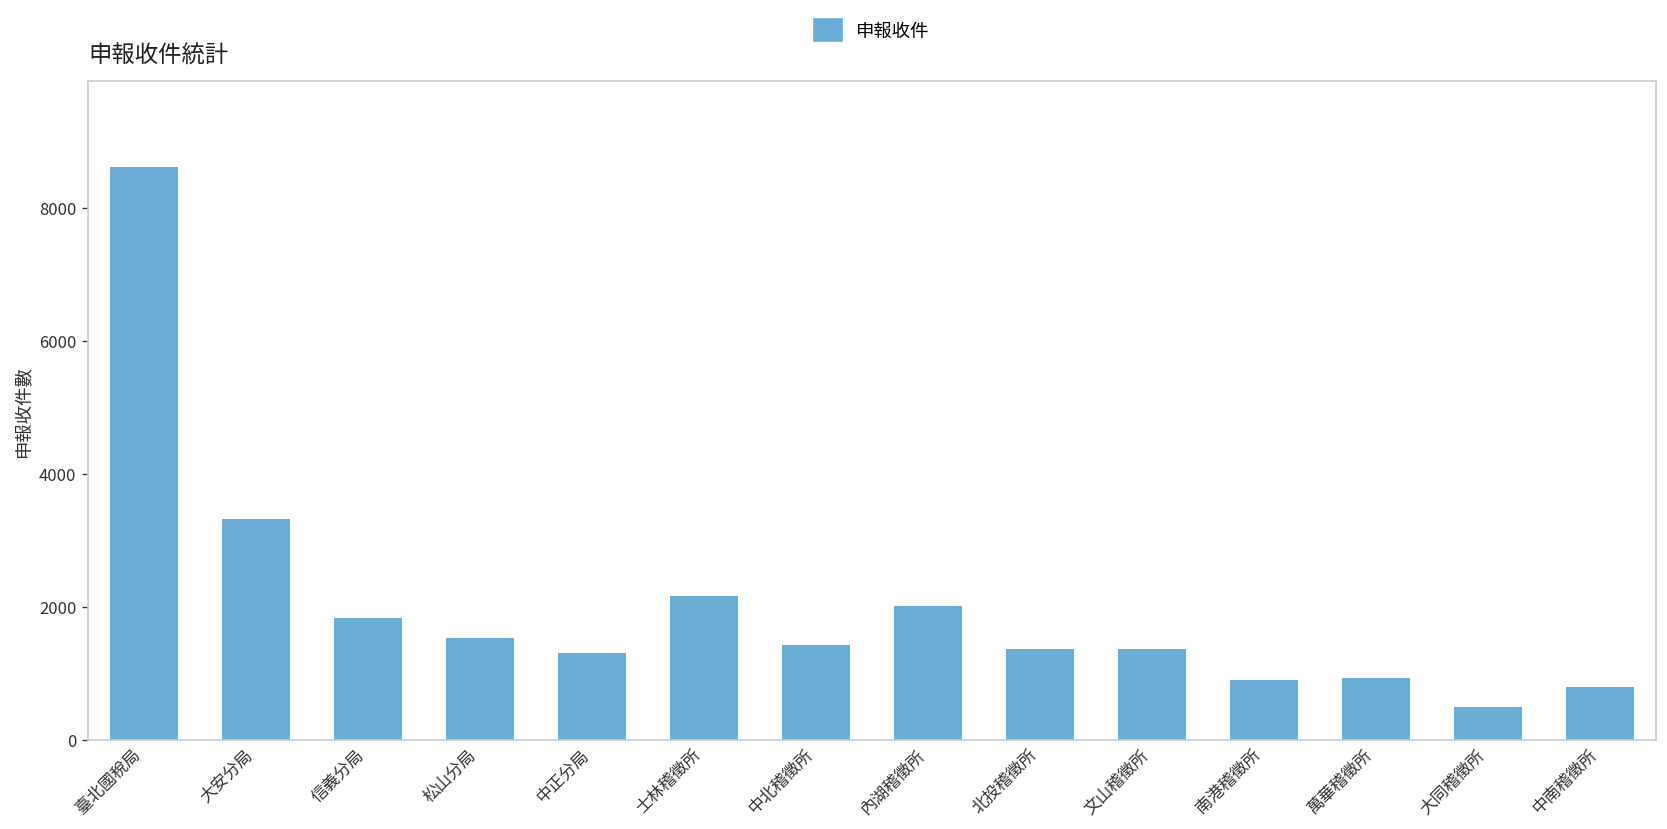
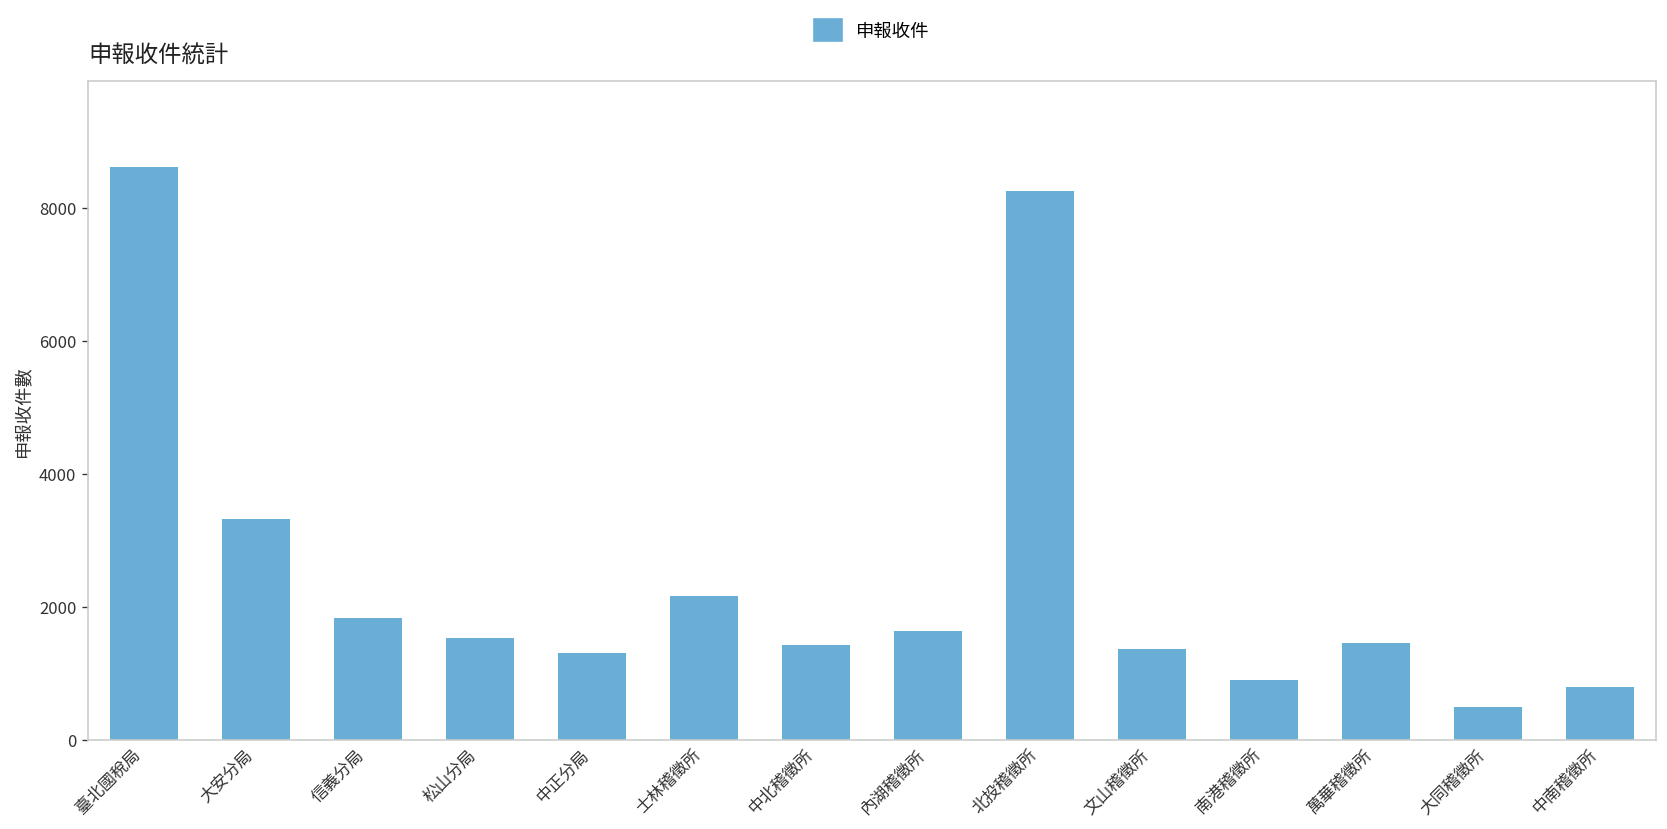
內湖稽徵所: 2000 -> 1600
北投稽徵所: 1400 -> 8300
萬華稽徵所: 900 -> 1500
